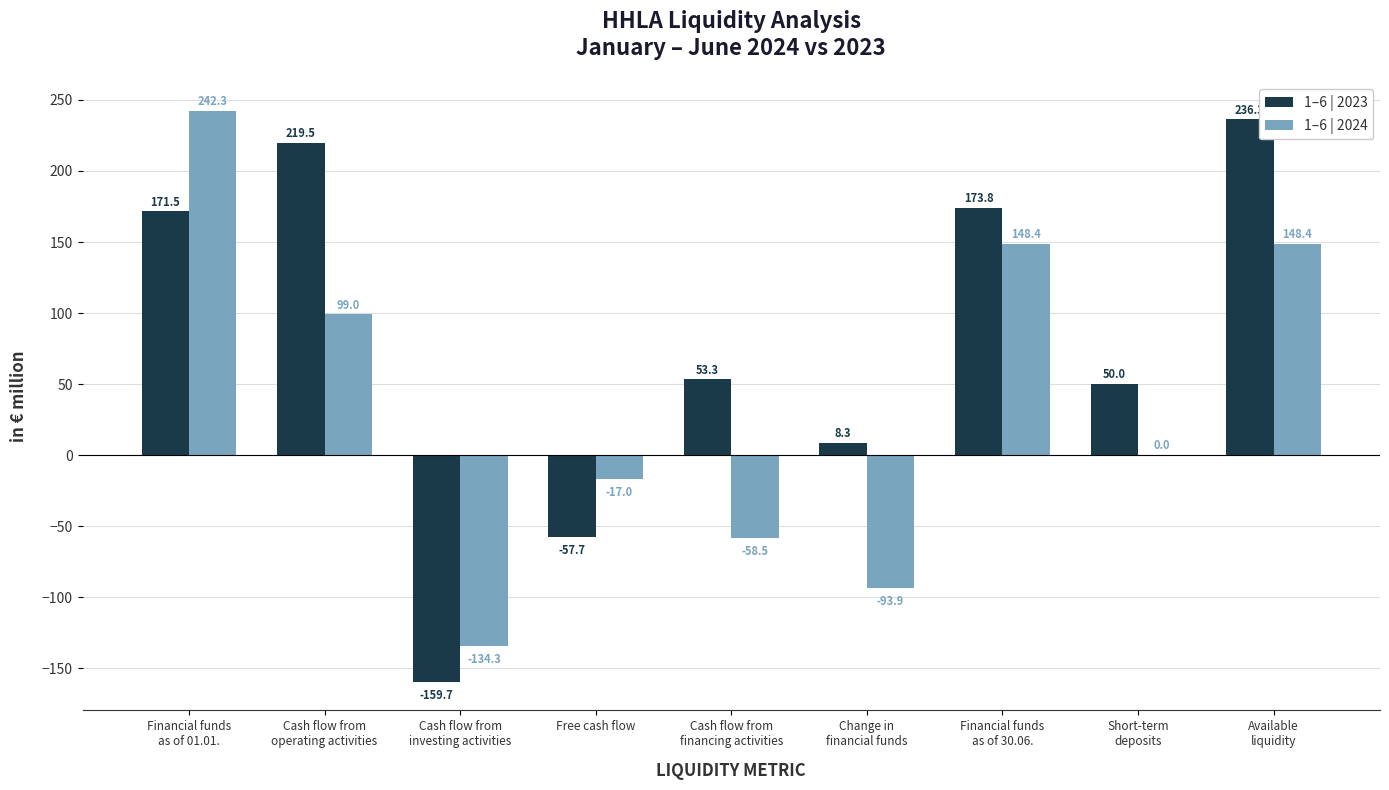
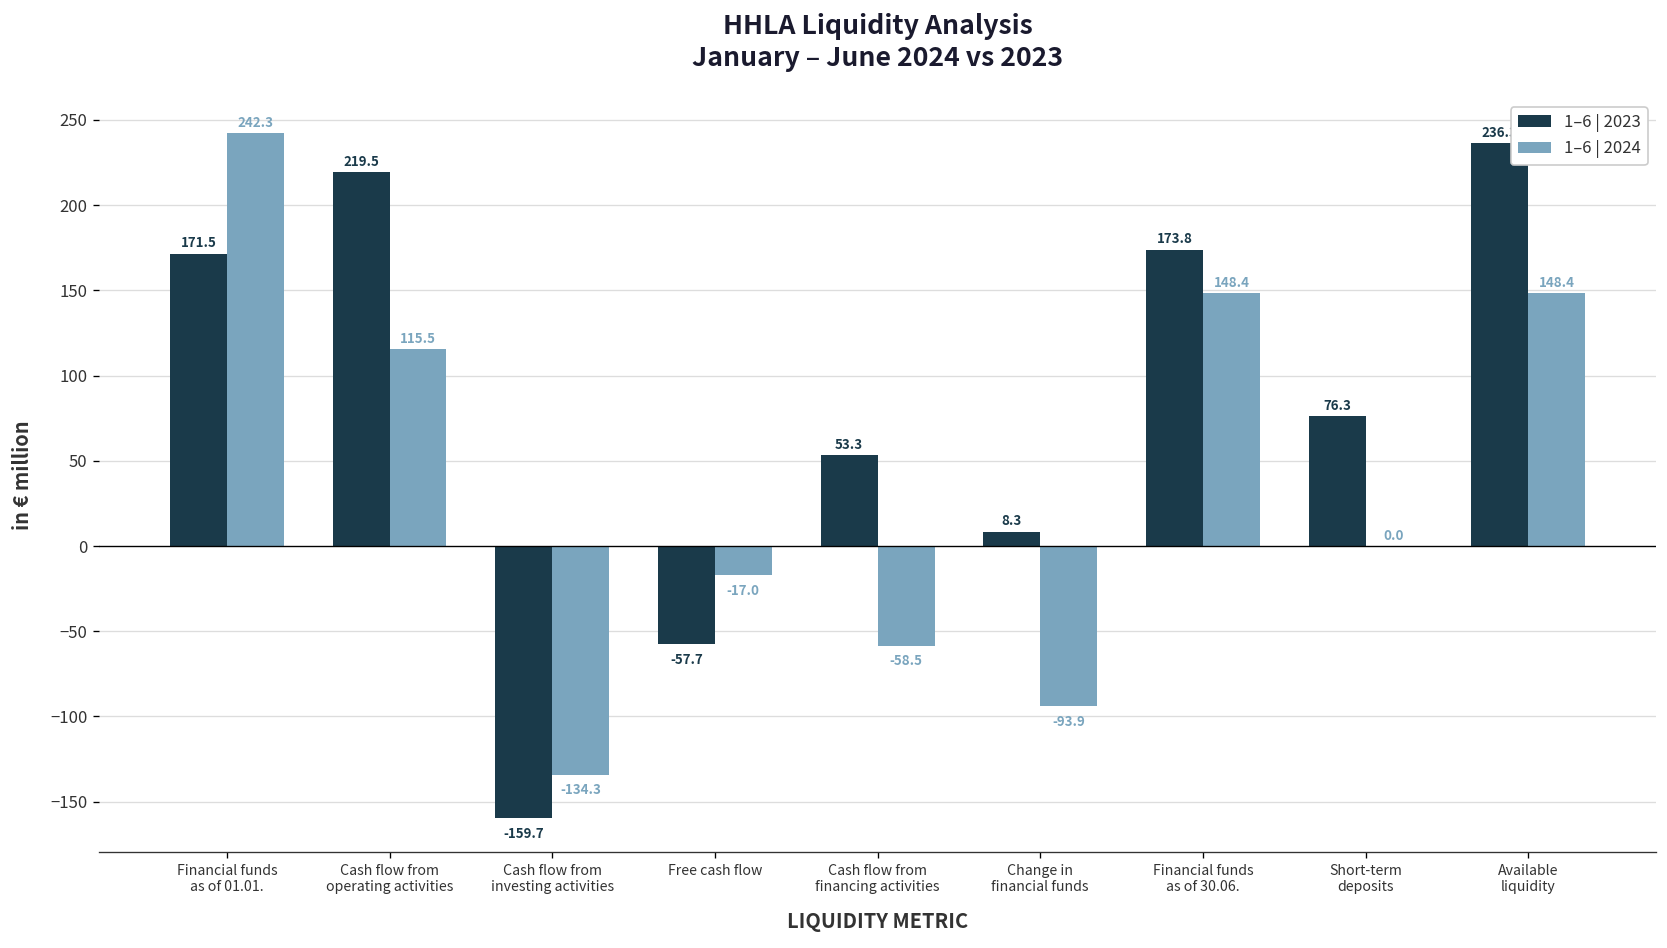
1–6 | 2024, Cash flow from operating activities: 99.0 -> 115.5
1–6 | 2023, Short-term deposits: 50.0 -> 76.3
